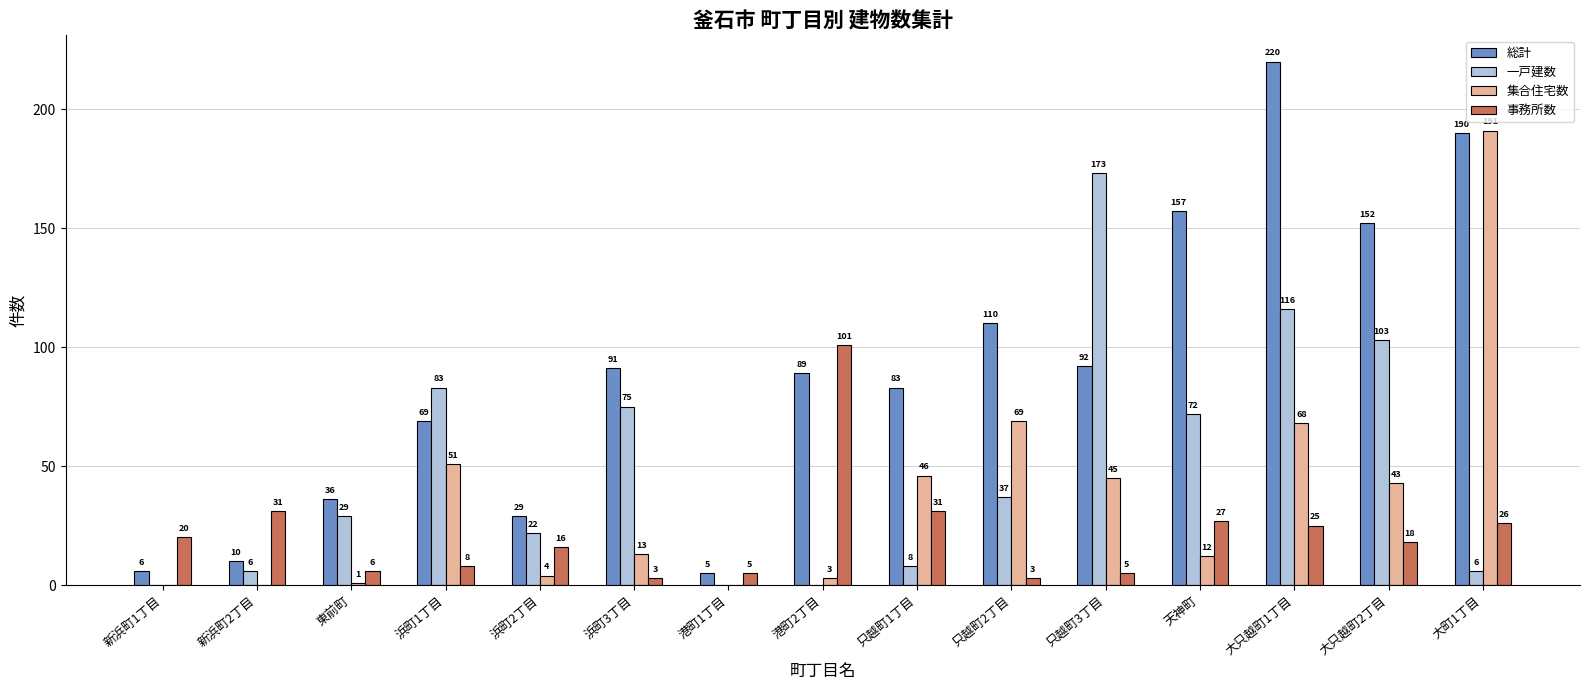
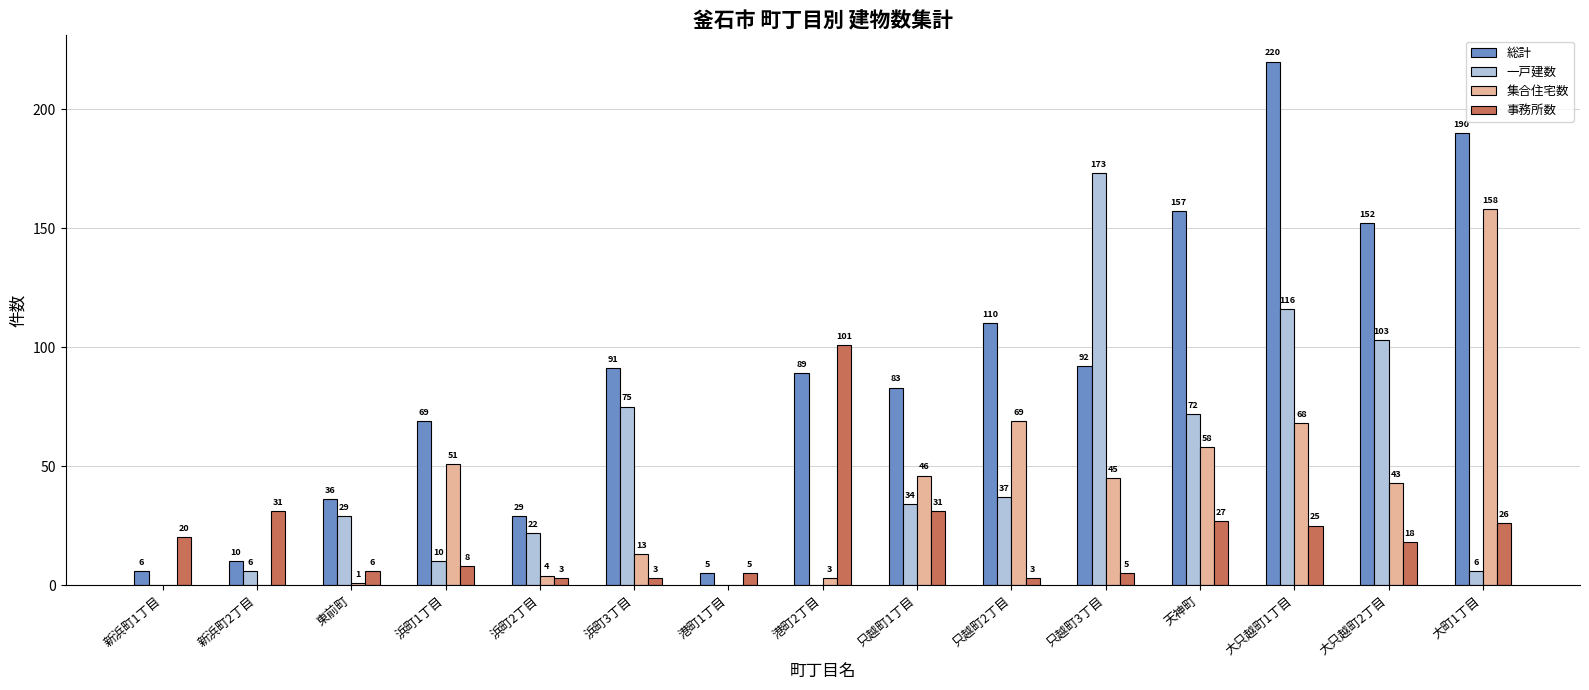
一戸建数, 浜町1丁目: 83 -> 10
事務所数, 浜町2丁目: 16 -> 3
一戸建数, 只越町1丁目: 8 -> 34
集合住宅数, 天神町: 12 -> 58
集合住宅数, 大町1丁目: 191 -> 158
